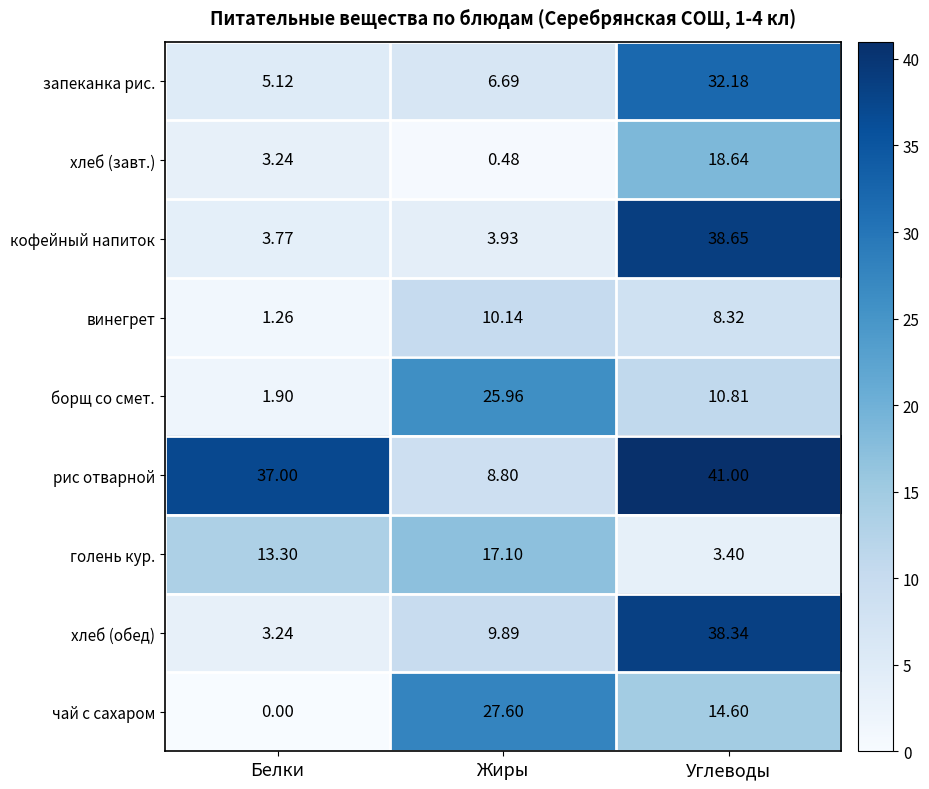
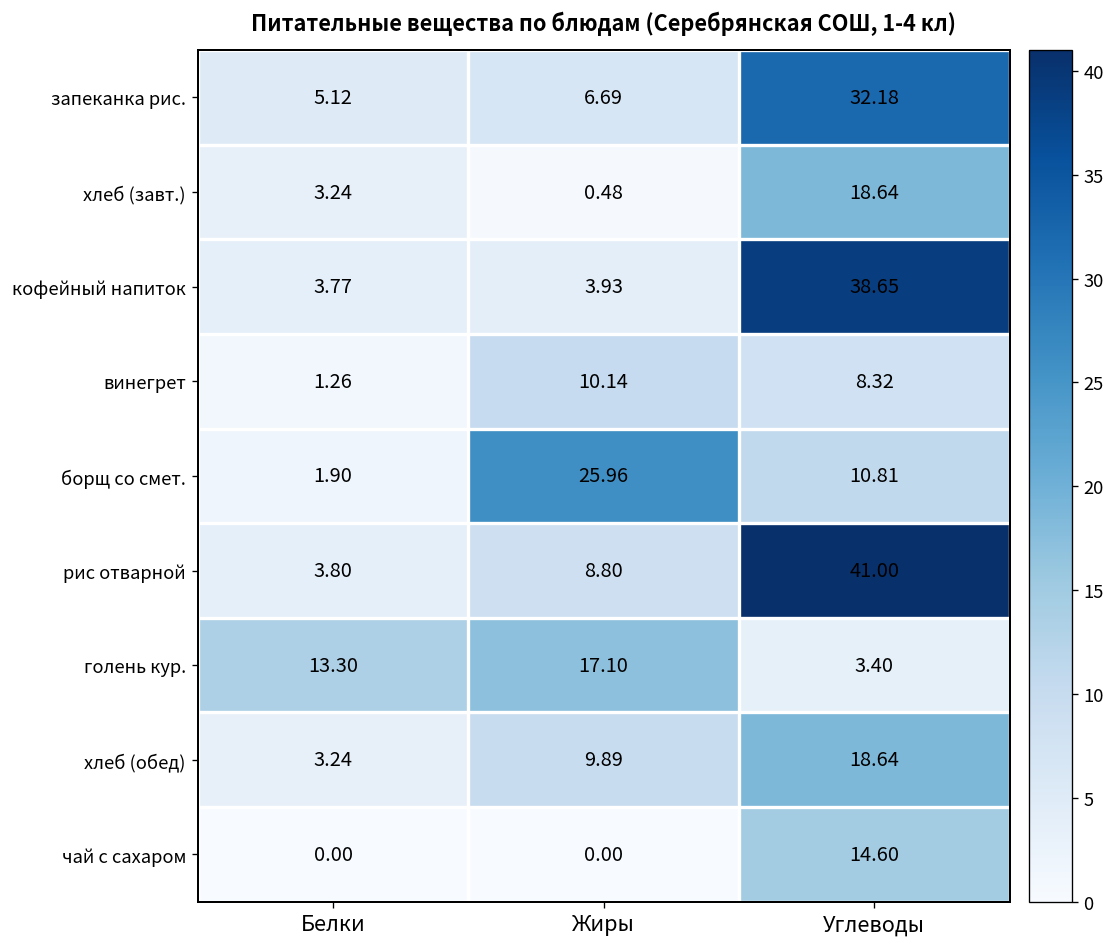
рис отварной, Белки: 37.00 -> 3.80
хлеб (обед), Углеводы: 38.34 -> 18.64
чай с сахаром, Жиры: 27.60 -> 0.00
